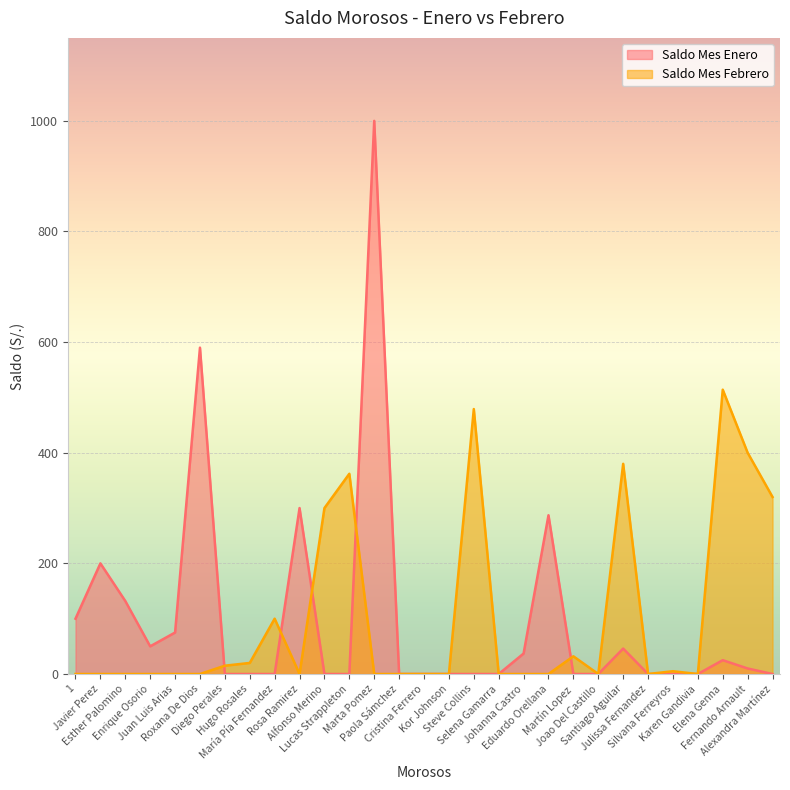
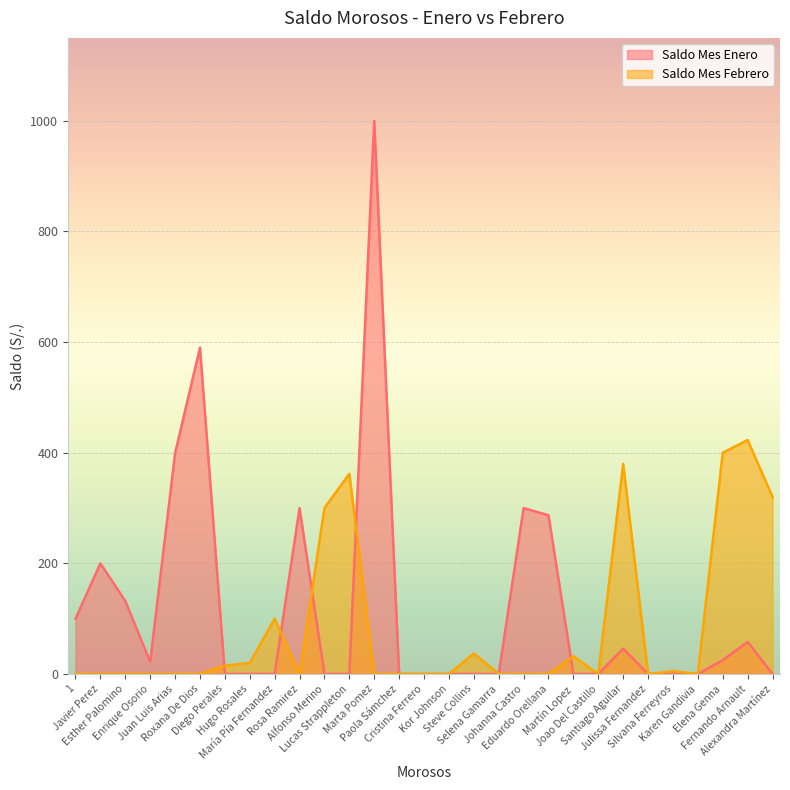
Saldo Mes Enero, Enrique Osorio: 50 -> 20
Saldo Mes Enero, Juan Luis Arias: 80 -> 400
Saldo Mes Febrero, Steve Collins: 480 -> 40
Saldo Mes Enero, Johanna Castro: 40 -> 300
Saldo Mes Febrero, Elena Genna: 510 -> 400
Saldo Mes Enero, Fernando Arnault: 10 -> 60
Saldo Mes Febrero, Fernando Arnault: 400 -> 420
